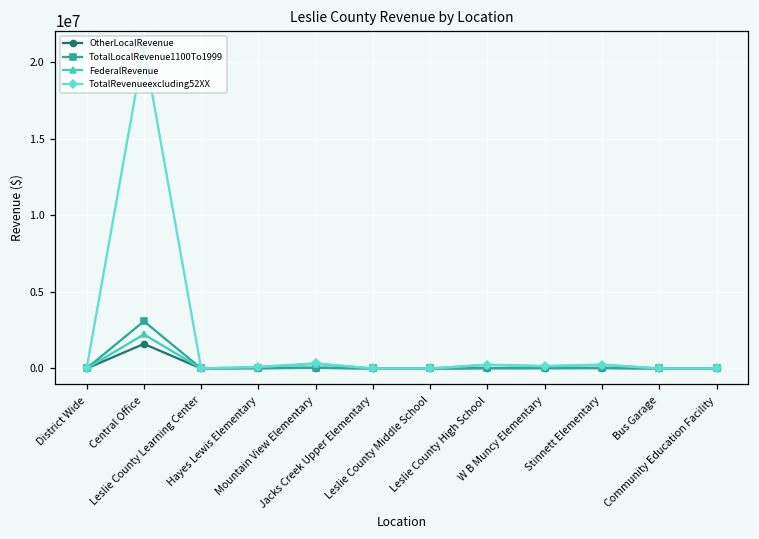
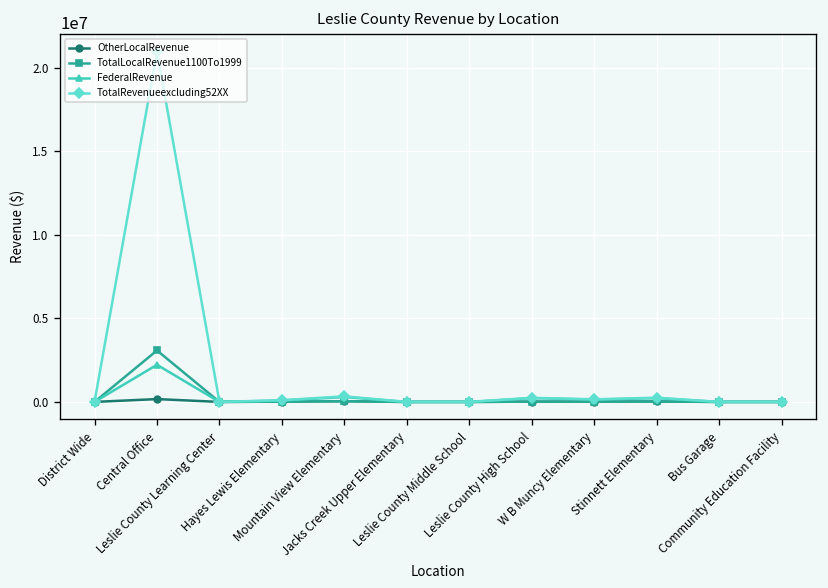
OtherLocalRevenue, Central Office: 1600000 -> 200000
